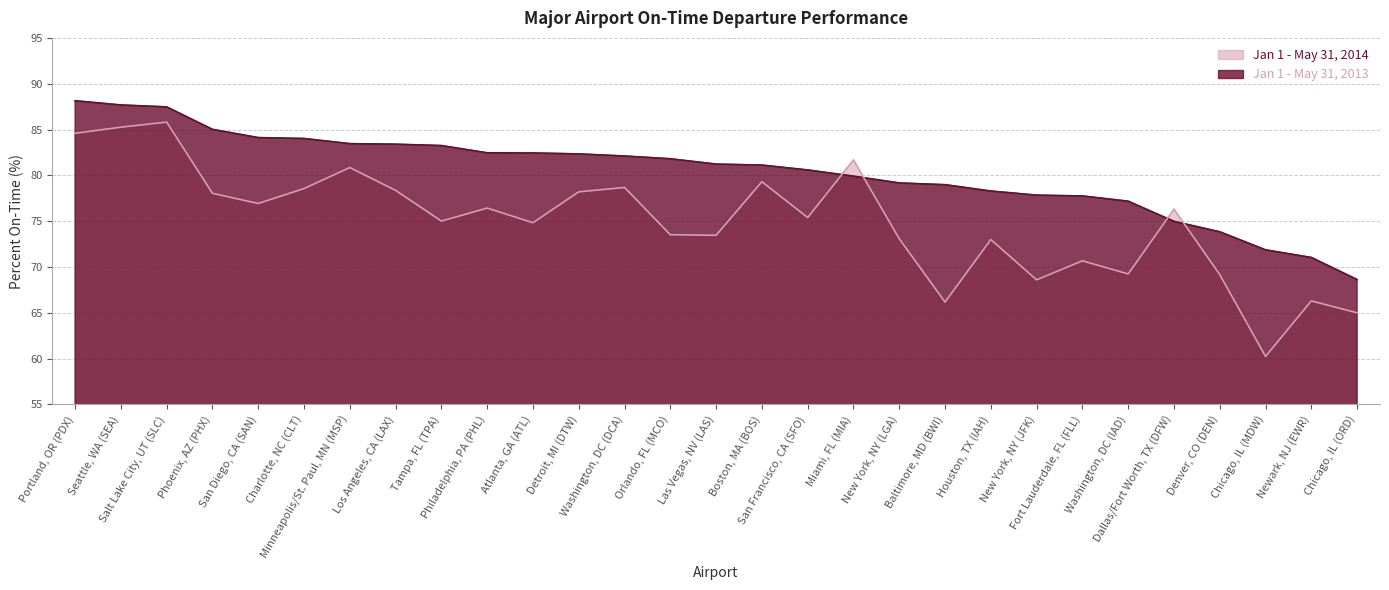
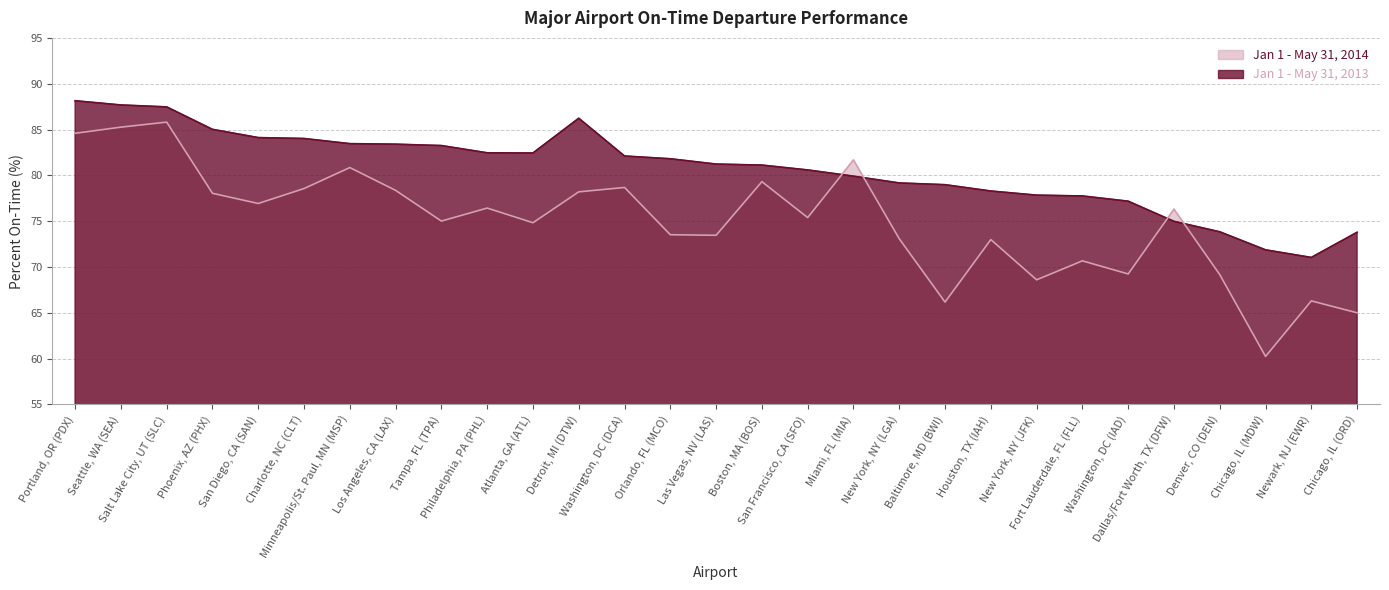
Jan 1 - May 31, 2013, Detroit, MI (DTW): 82 -> 86
Jan 1 - May 31, 2013, Chicago, IL (ORD): 69 -> 74
